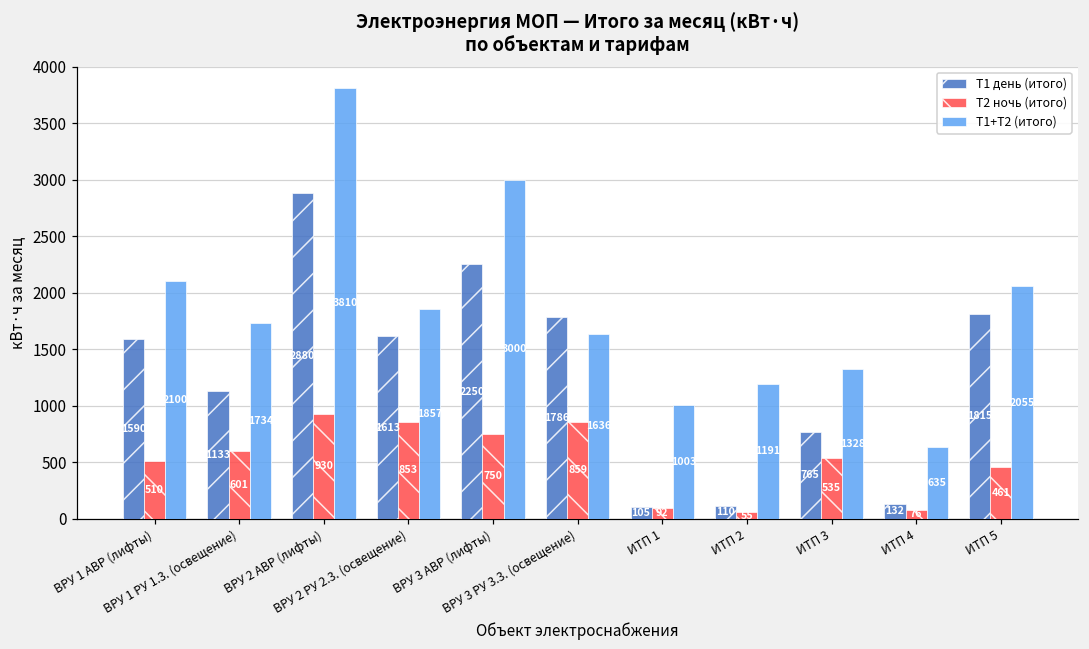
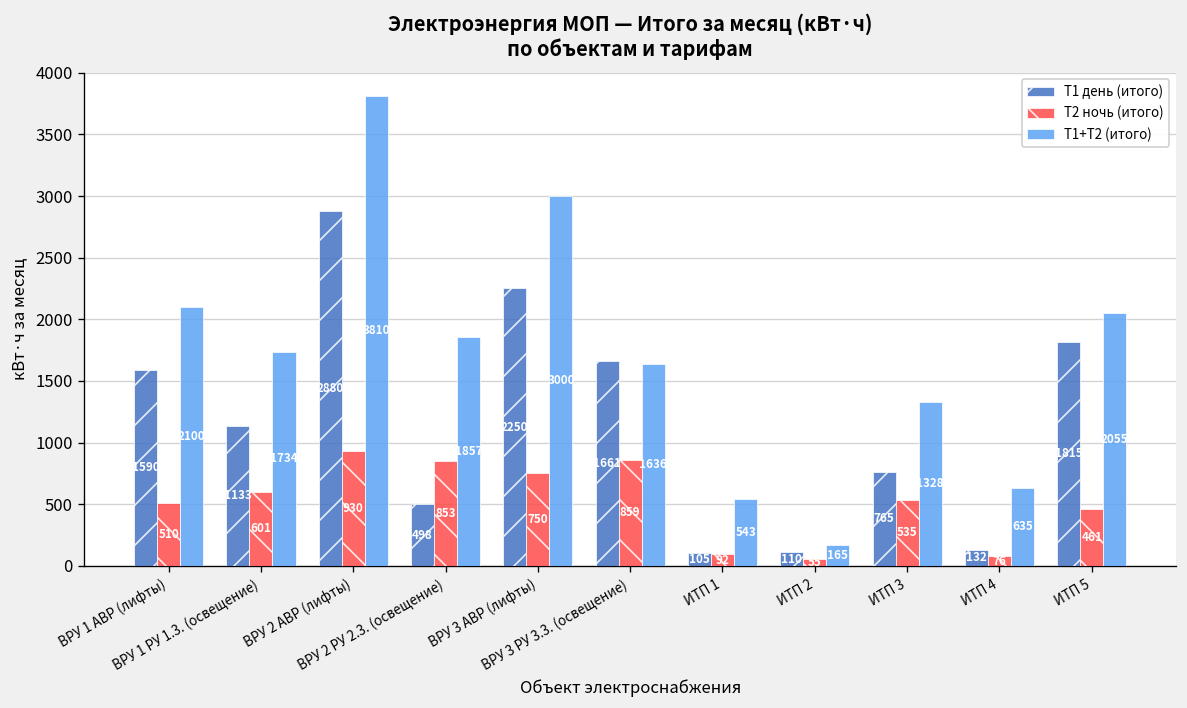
Т1 день (итого), ВРУ 2 РУ 2.3. (освещение): 1613 -> 498
Т1 день (итого), ВРУ 3 РУ 3.3. (освещение): 1786 -> 1661
Т1+Т2 (итого), ИТП 1: 1003 -> 543
Т1+Т2 (итого), ИТП 2: 1191 -> 165
